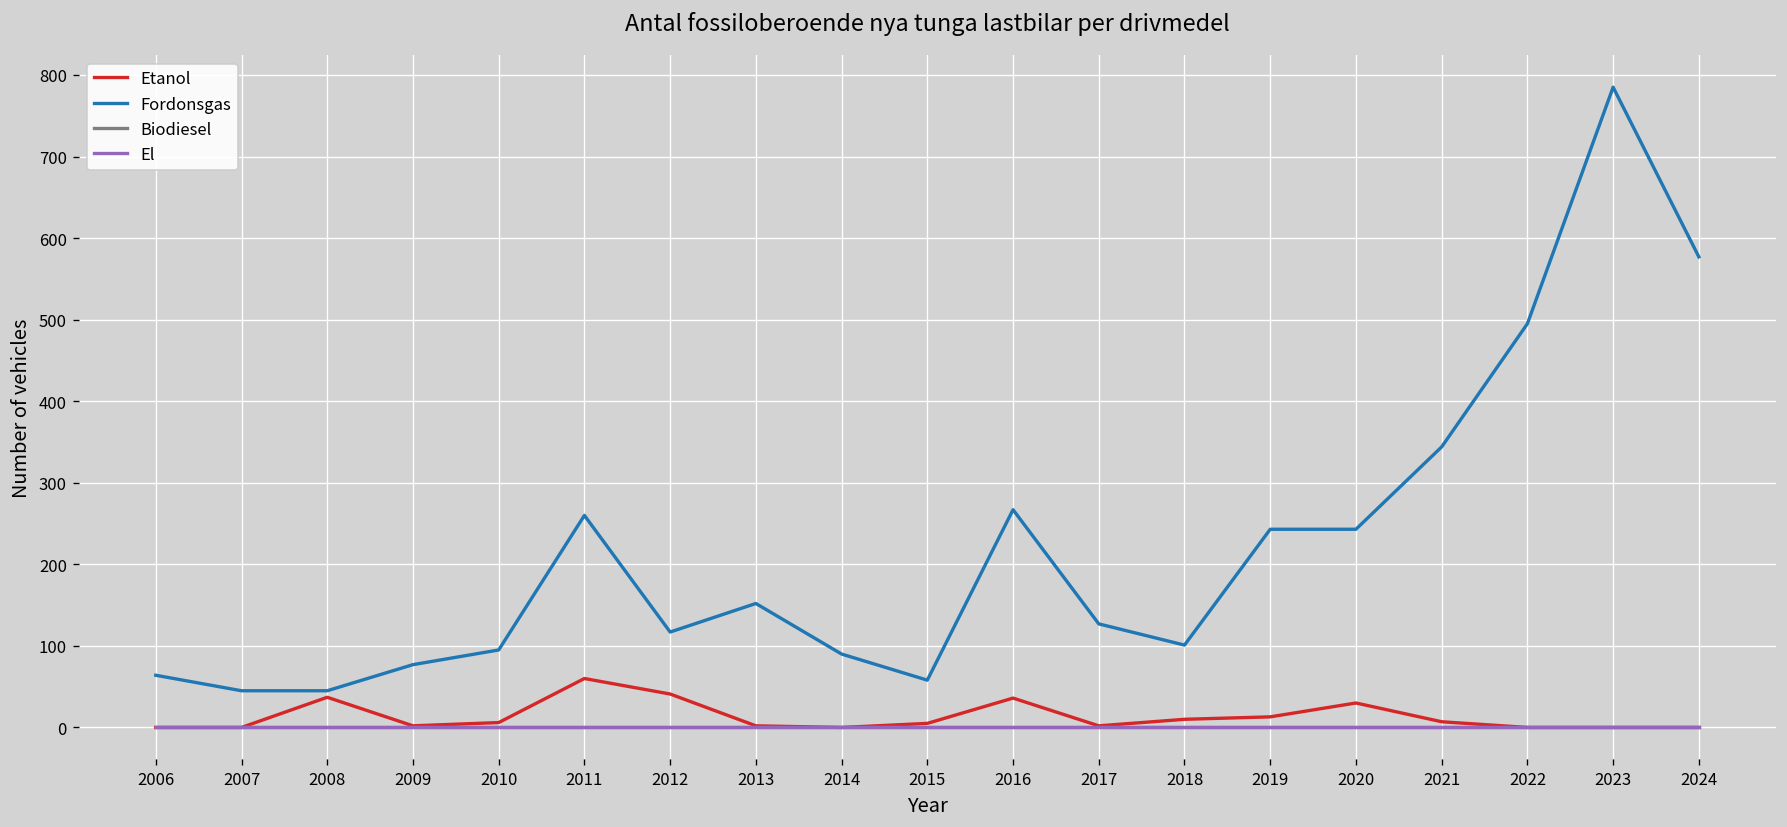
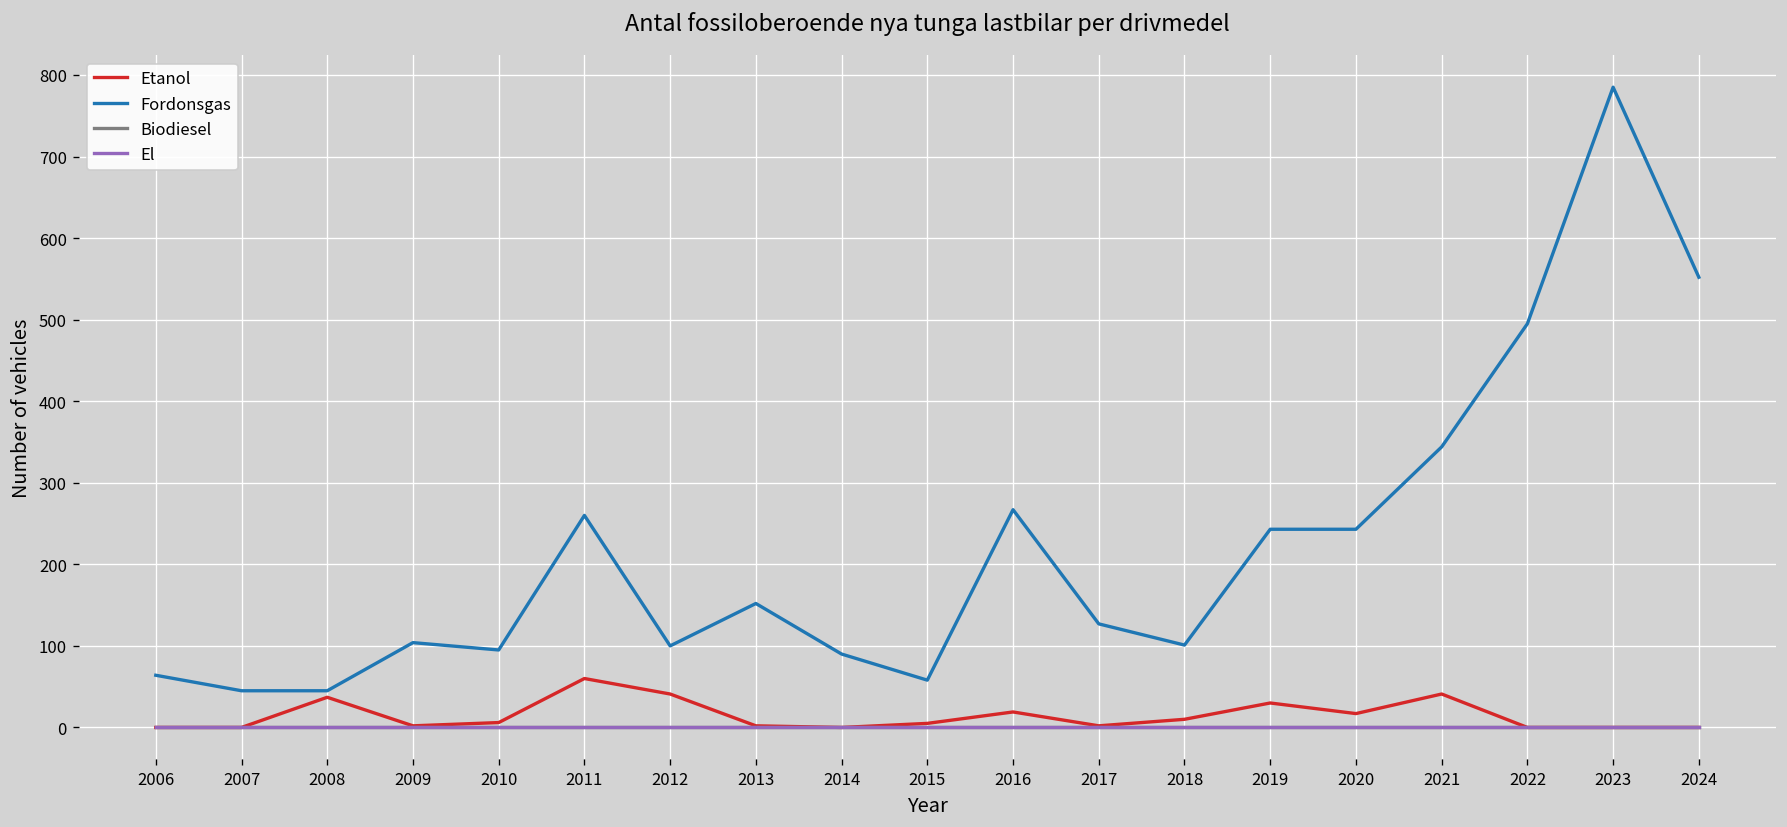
Fordonsgas, 2009: 80 -> 100
Fordonsgas, 2012: 120 -> 100
Etanol, 2016: 40 -> 20
Etanol, 2019: 10 -> 30
Etanol, 2020: 30 -> 20
Etanol, 2021: 10 -> 40
Fordonsgas, 2024: 580 -> 550
